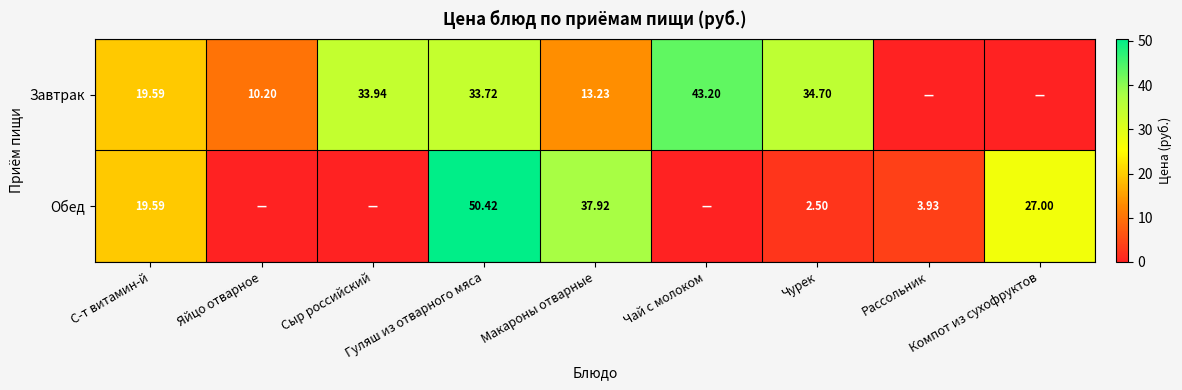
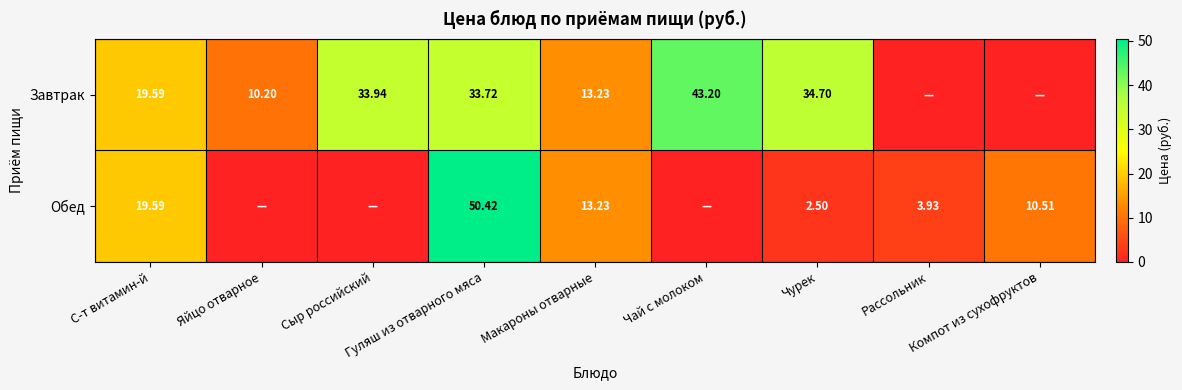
Обед, Макароны отварные: 37.92 -> 13.23
Обед, Компот из сухофруктов: 27.00 -> 10.51
